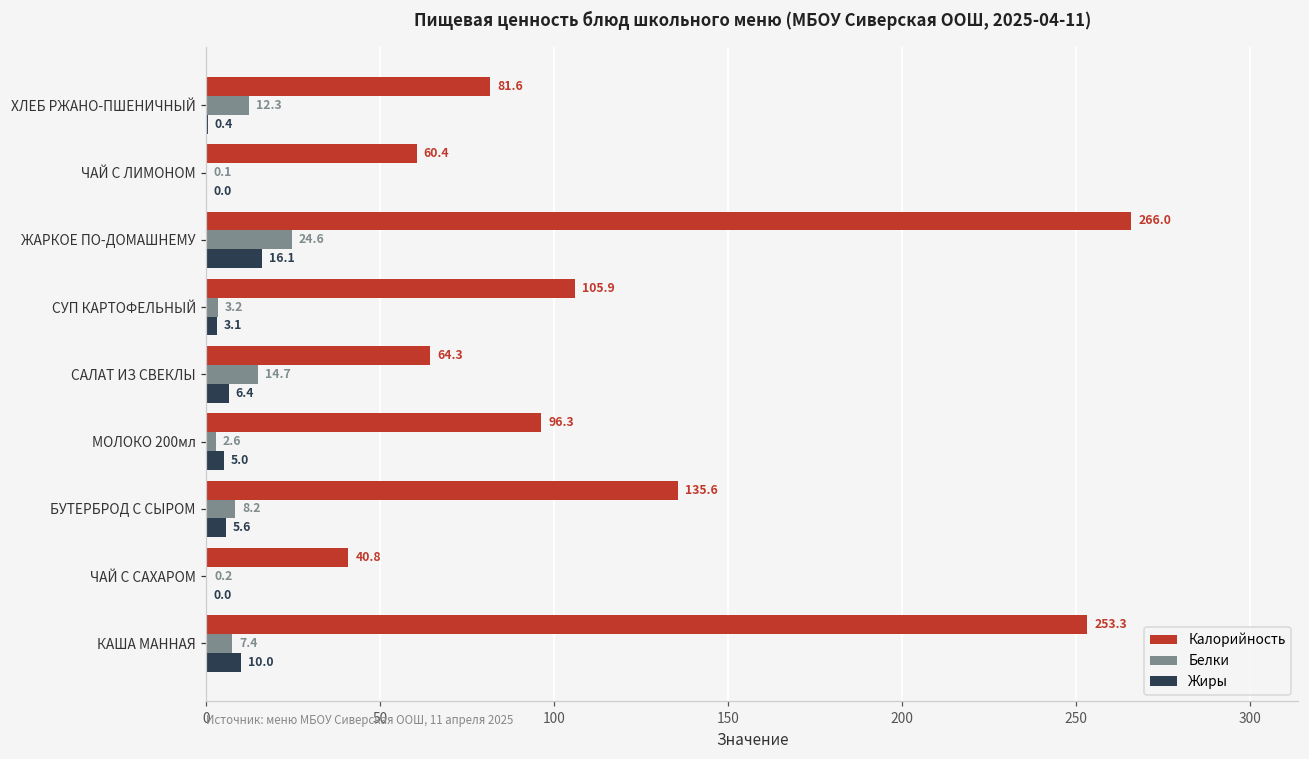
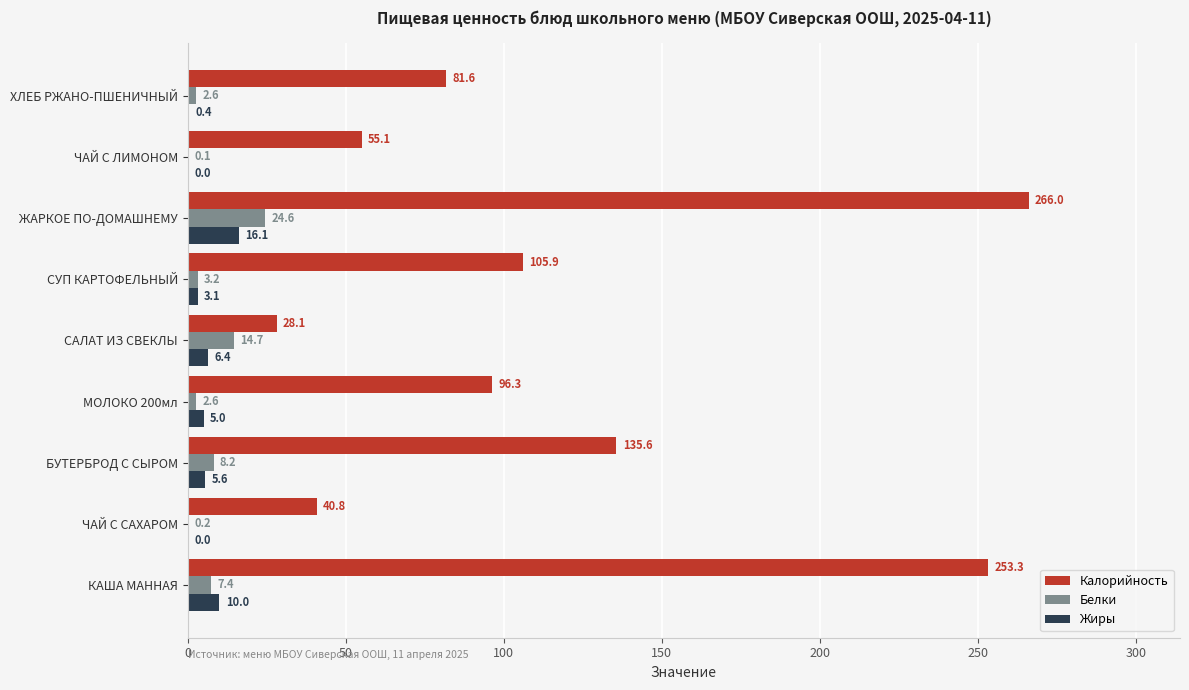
Белки, ХЛЕБ РЖАНО-ПШЕНИЧНЫЙ: 12.3 -> 2.6
Калорийность, ЧАЙ С ЛИМОНОМ: 60.4 -> 55.1
Калорийность, САЛАТ ИЗ СВЕКЛЫ: 64.3 -> 28.1
